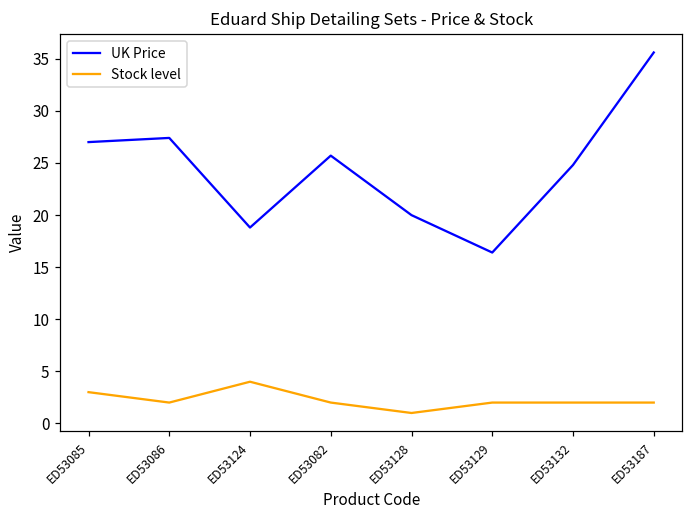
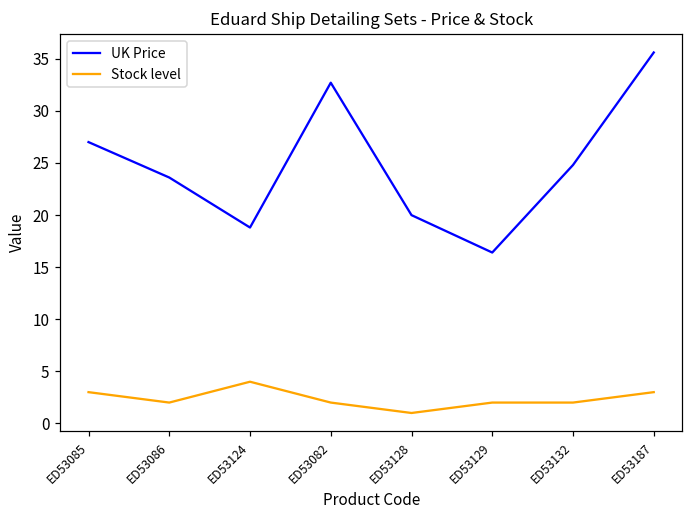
UK Price, ED53086: 27 -> 24
UK Price, ED53082: 26 -> 33
Stock level, ED53187: 2 -> 3
